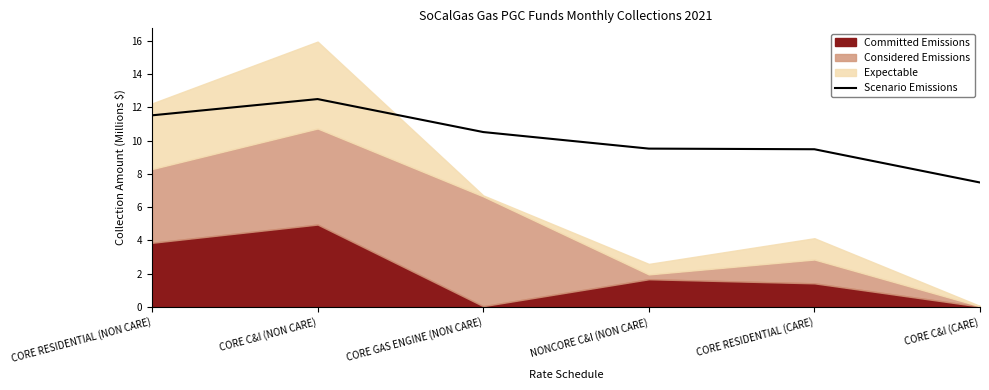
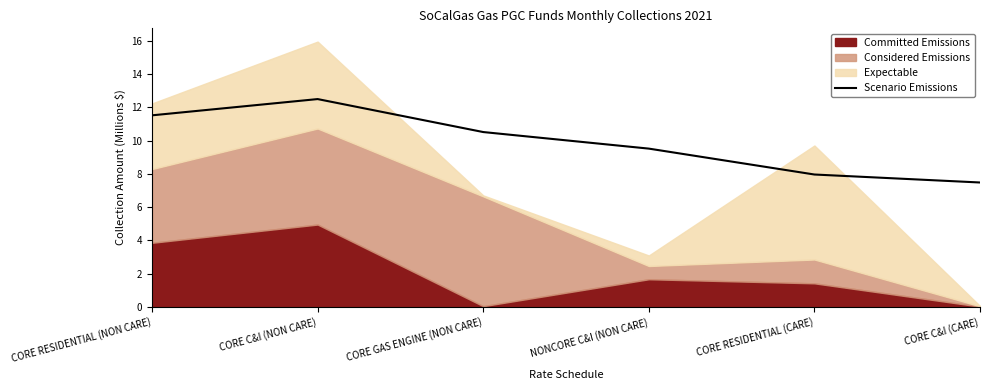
Considered Emissions, NONCORE C&I (NON CARE): 0.3 -> 0.8
Scenario Emissions, CORE RESIDENTIAL (CARE): 9.5 -> 8.0
Expectable, CORE RESIDENTIAL (CARE): 1.3 -> 6.9
